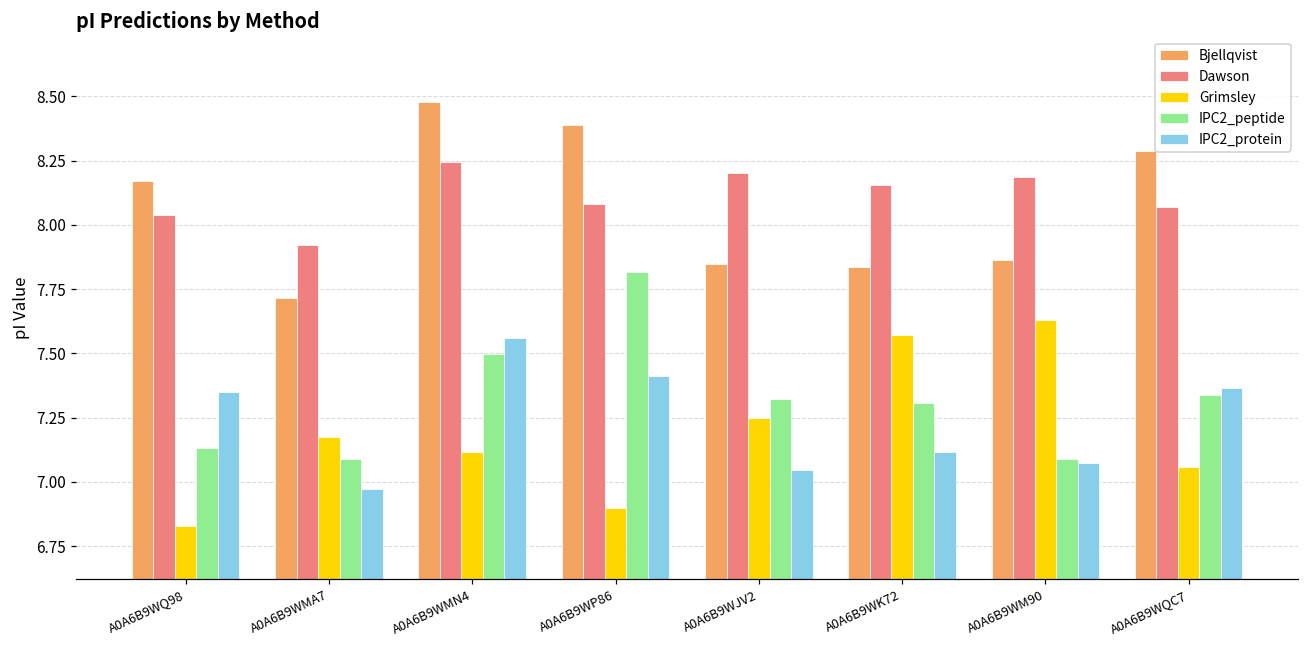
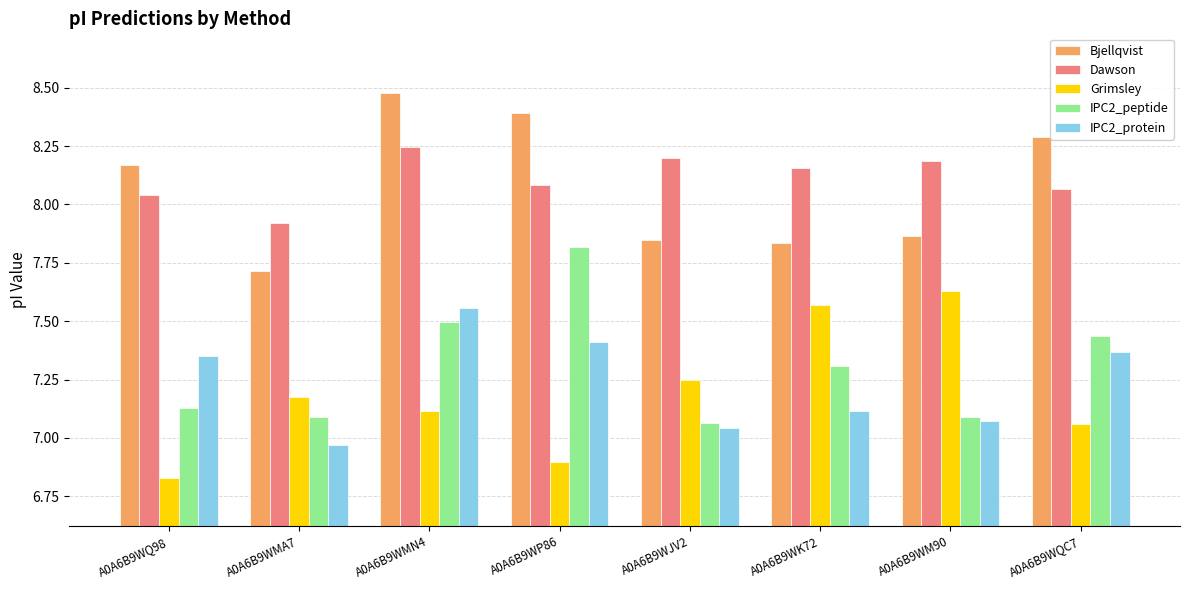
IPC2_peptide, A0A6B9WJV2: 7.32 -> 7.06
IPC2_peptide, A0A6B9WQC7: 7.34 -> 7.44
